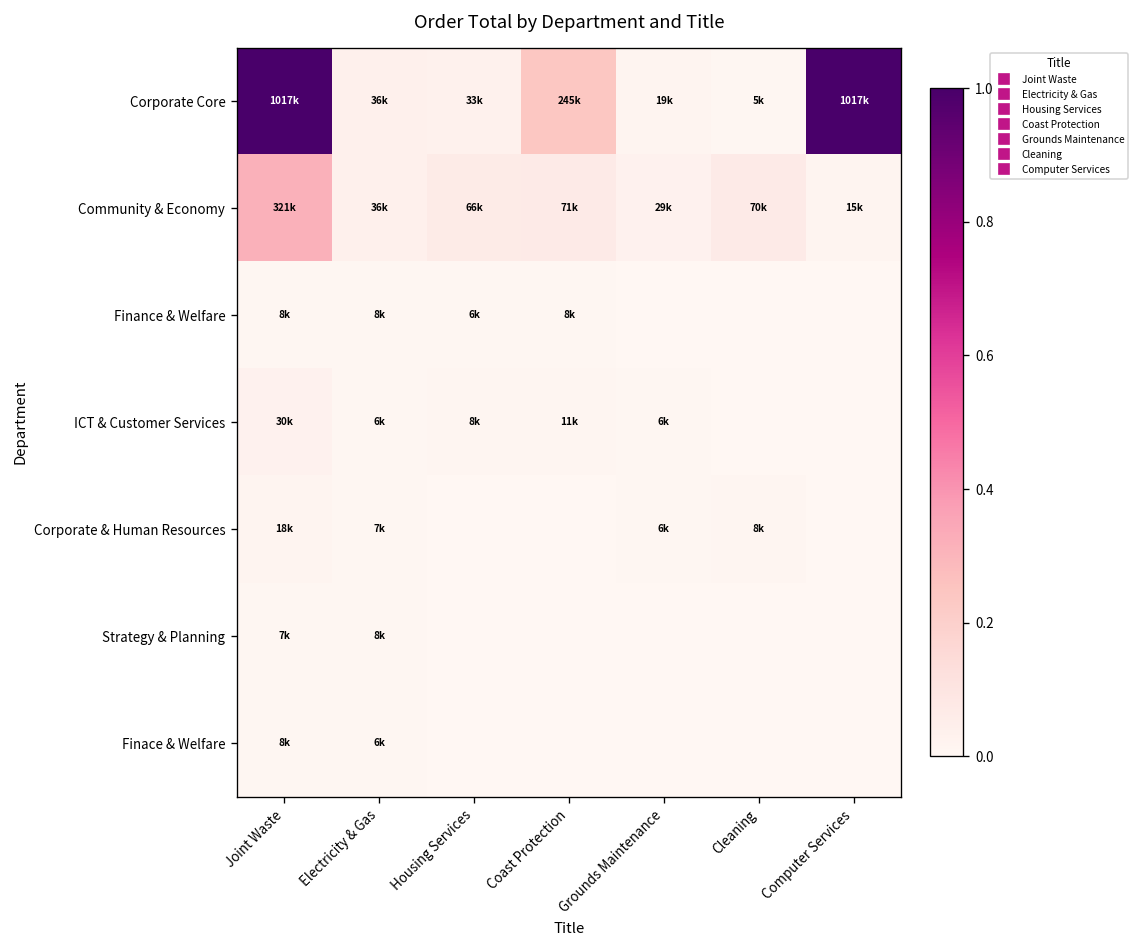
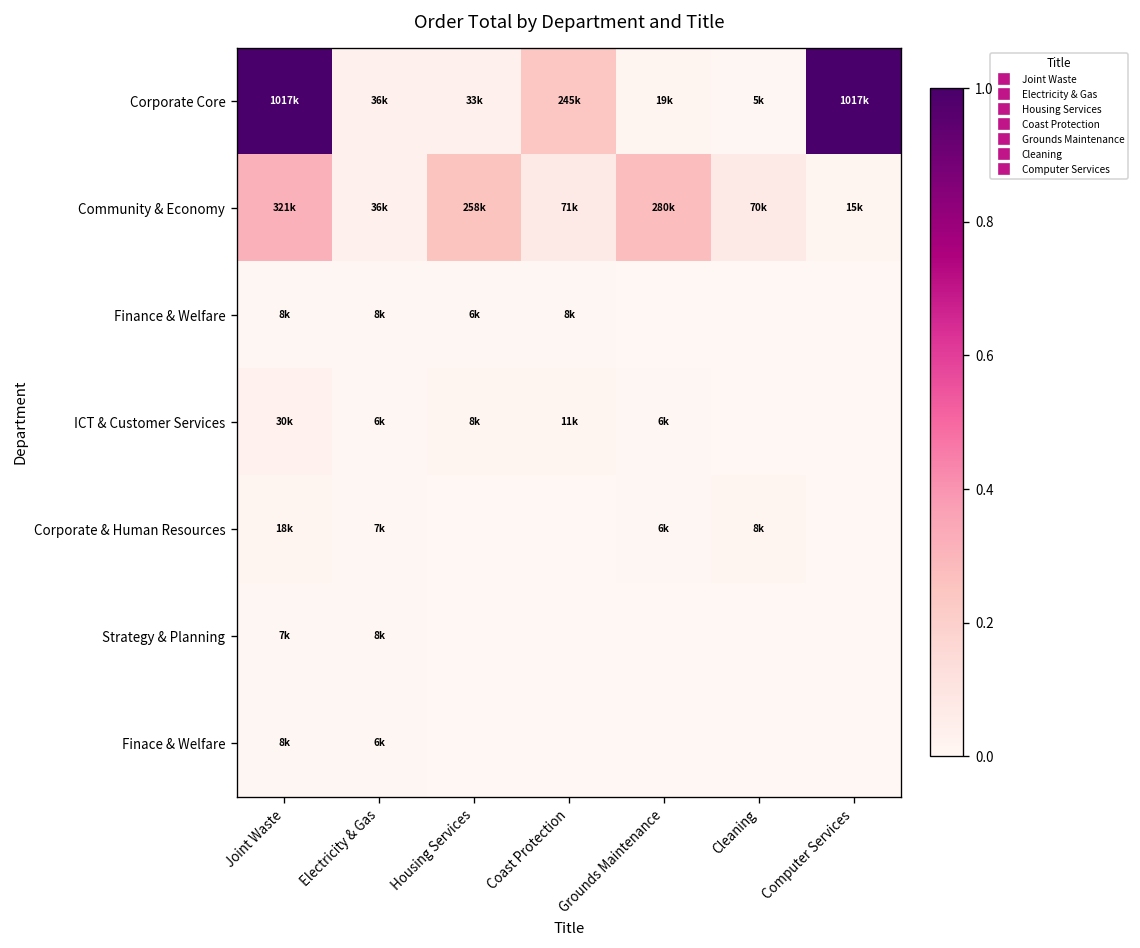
Community & Economy, Housing Services: 66k -> 258k
Community & Economy, Grounds Maintenance: 29k -> 280k
